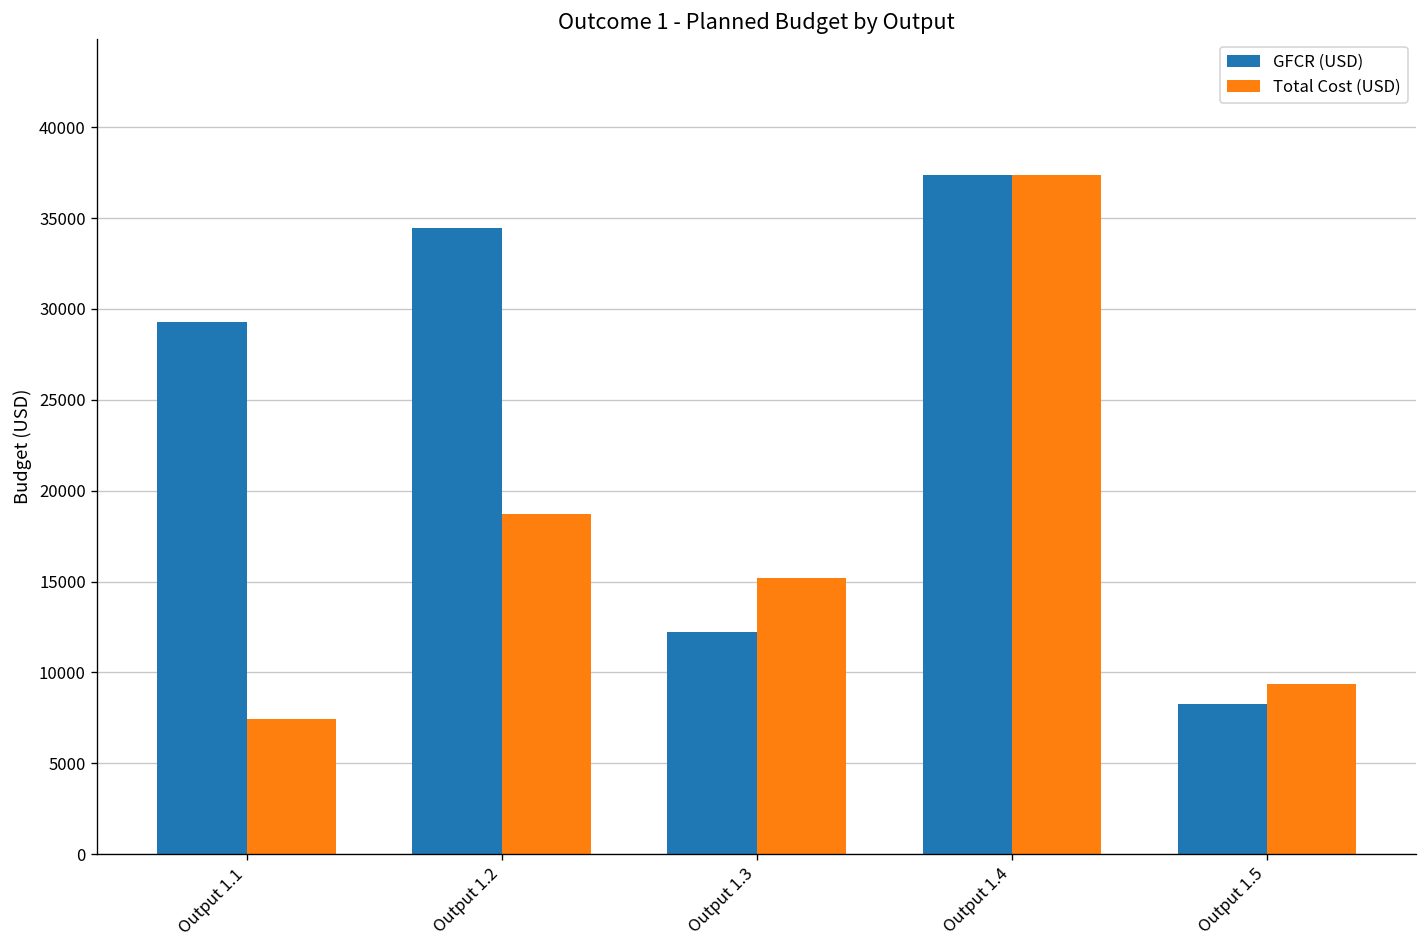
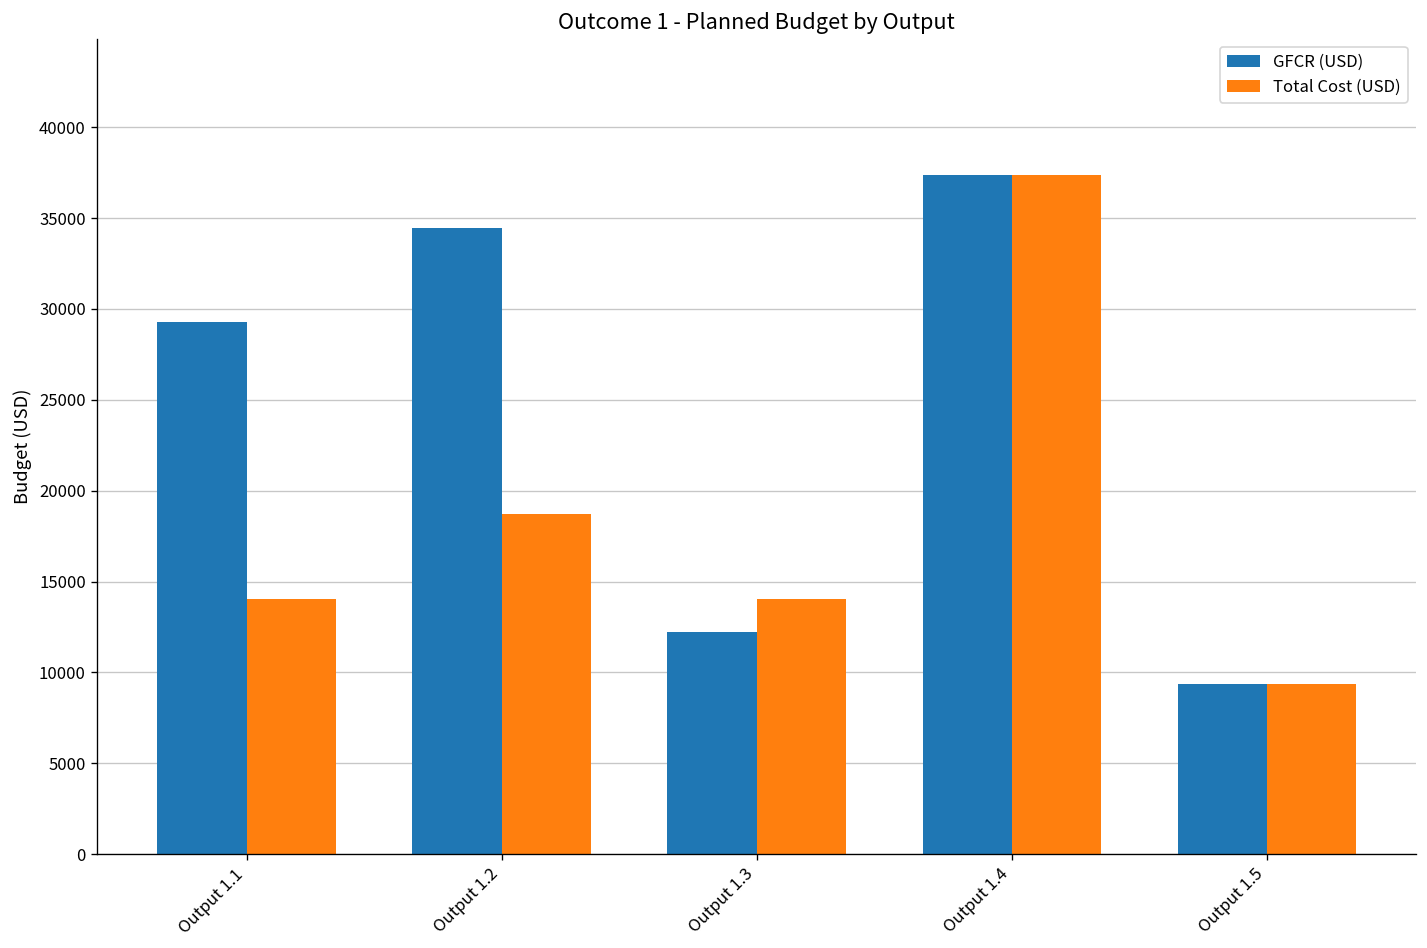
Total Cost (USD), Output 1.1: 7500 -> 14000
Total Cost (USD), Output 1.3: 15200 -> 14000
GFCR (USD), Output 1.5: 8300 -> 9300
